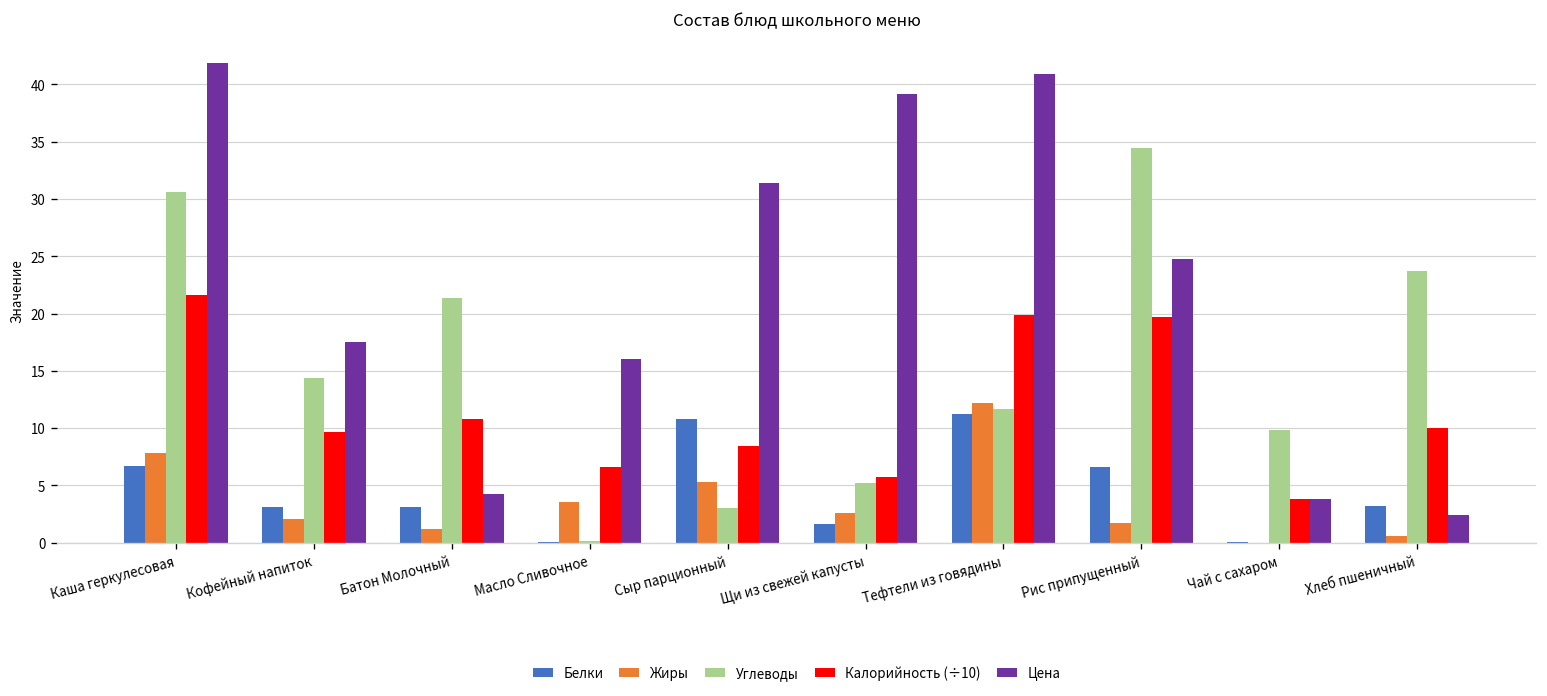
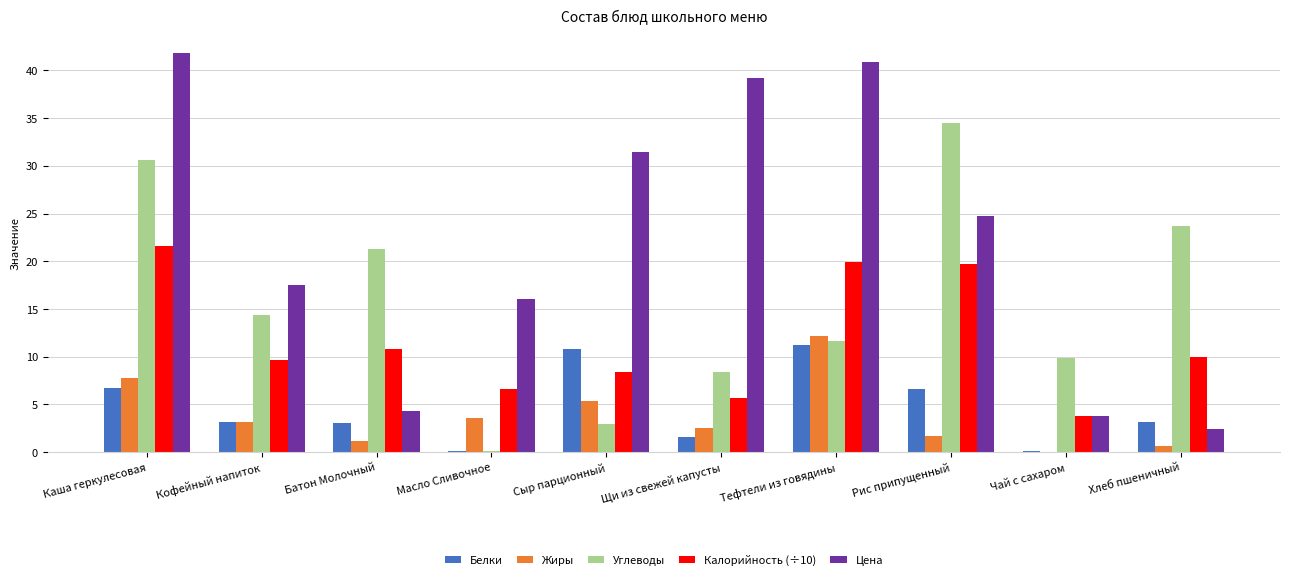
Жиры, Кофейный напиток: 2 -> 3
Углеводы, Щи из свежей капусты: 5 -> 8
